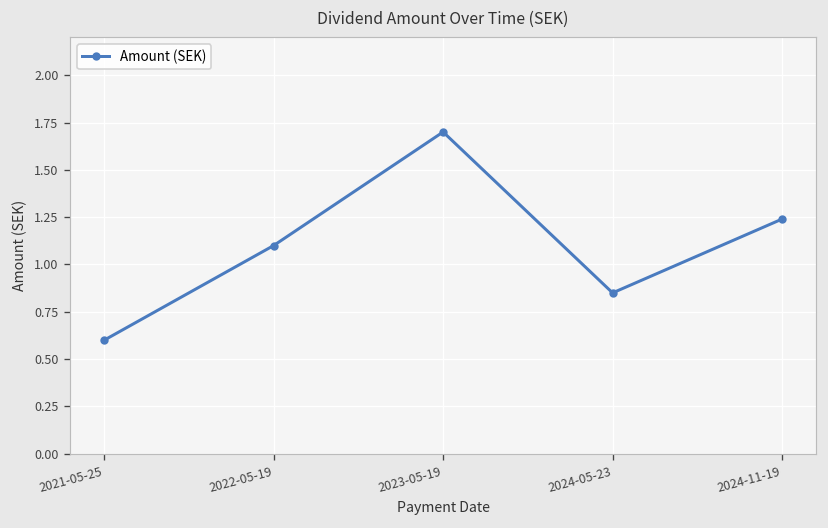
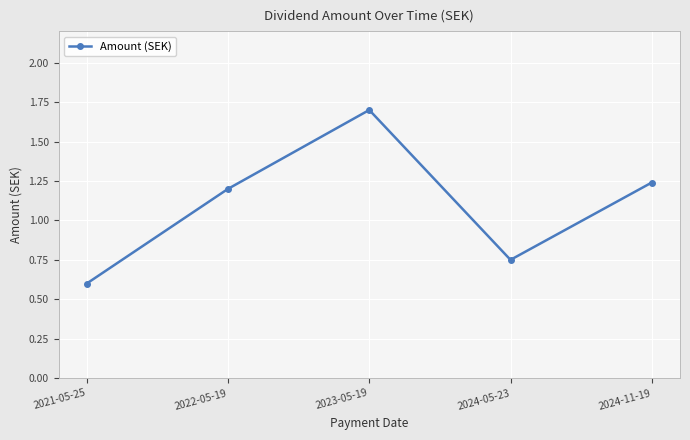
2022-05-19: 1.1 -> 1.2
2024-05-23: 0.85 -> 0.75
